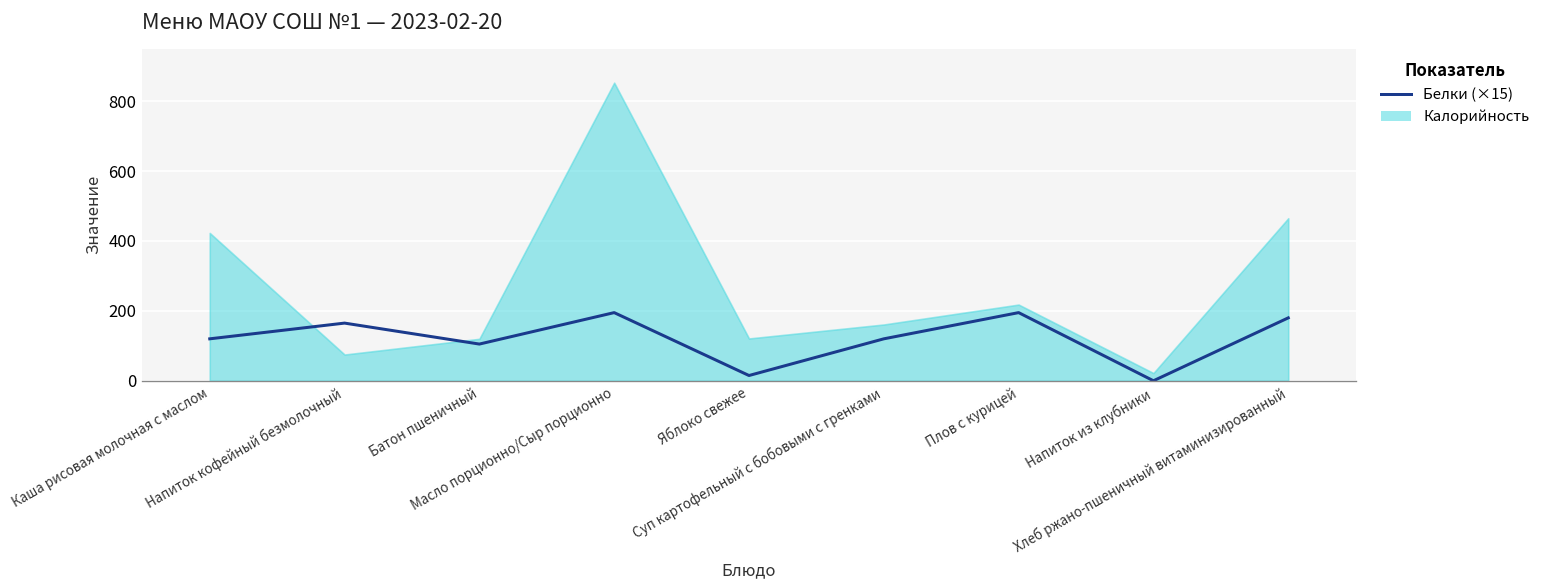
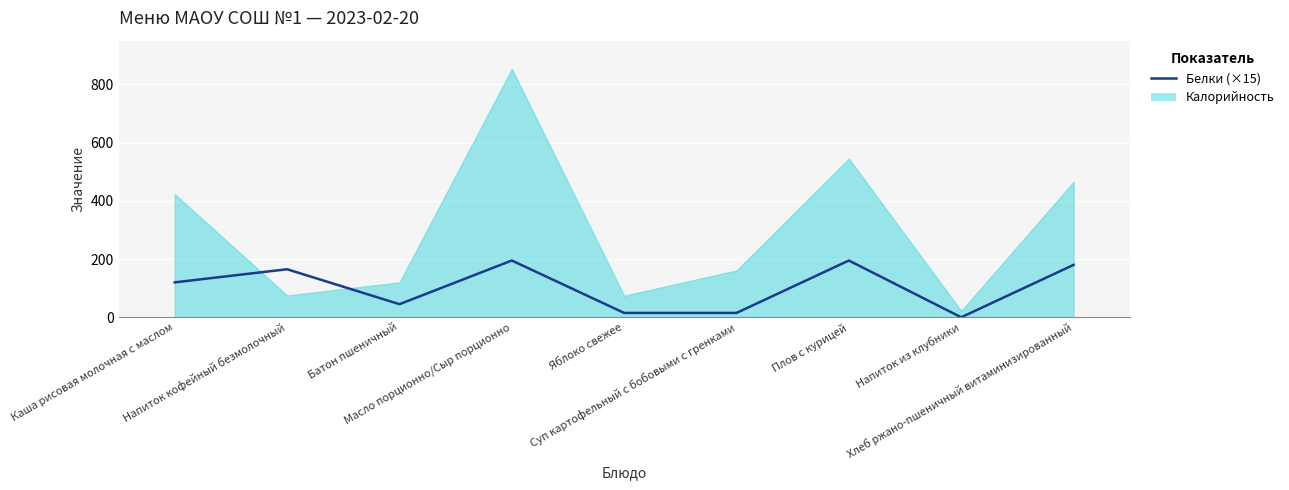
Белки (×15), Батон пшеничный: 110 -> 50
Калорийность, Яблоко свежее: 120 -> 70
Белки (×15), Суп картофельный с бобовыми с гренками: 120 -> 20
Калорийность, Плов с курицей: 220 -> 550
